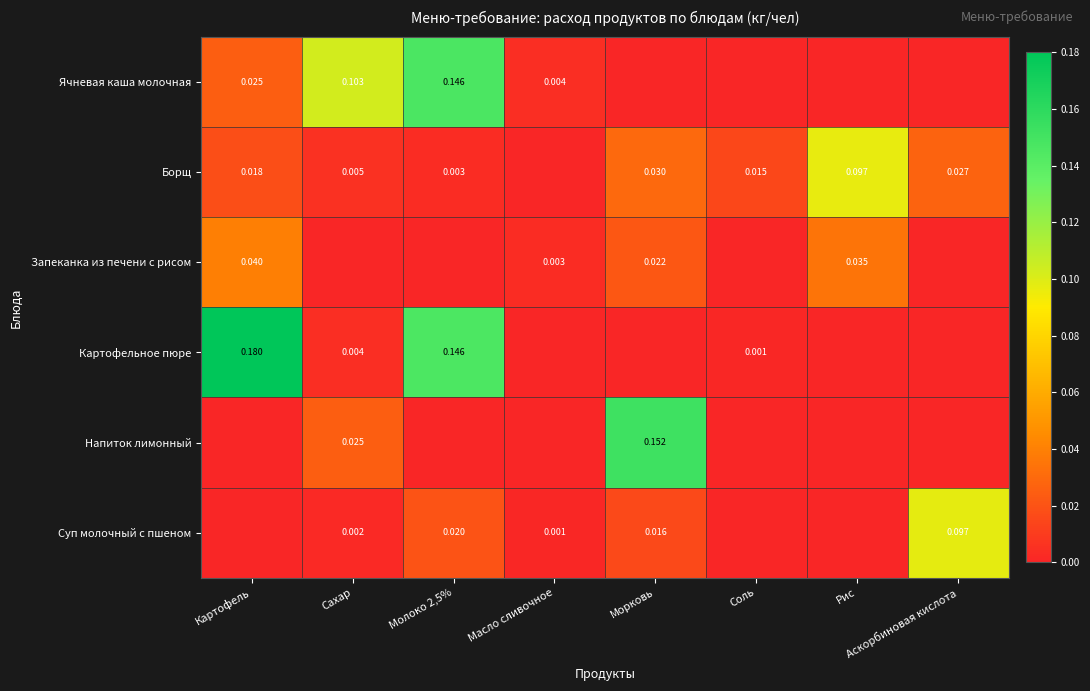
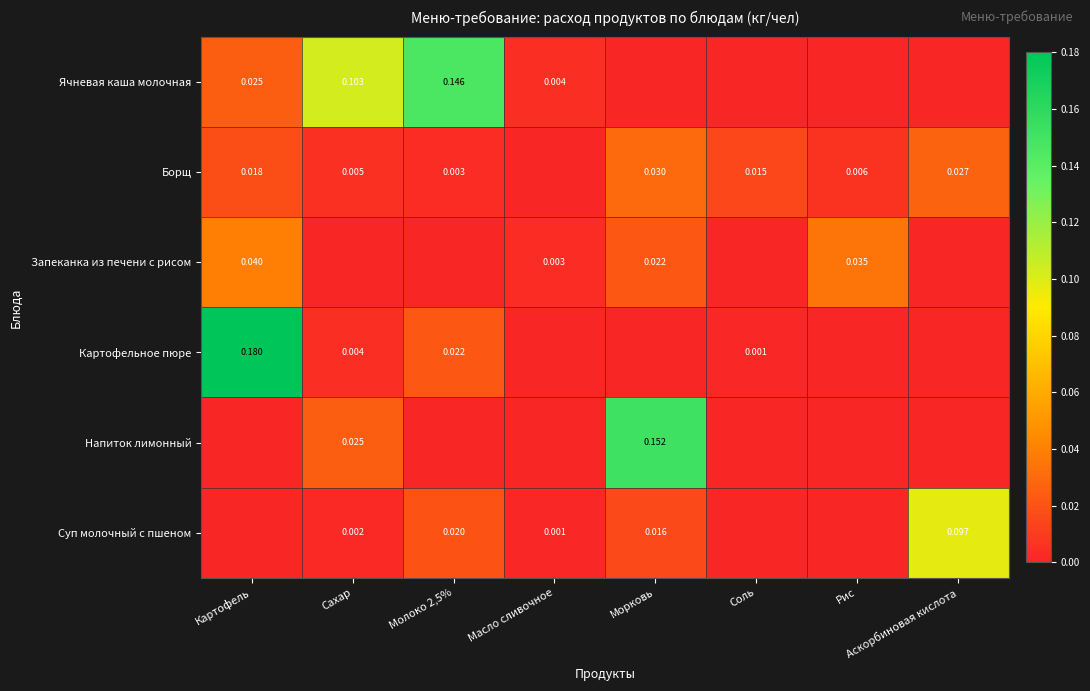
Борщ, Рис: 0.097 -> 0.006
Картофельное пюре, Молоко 2,5%: 0.146 -> 0.022
